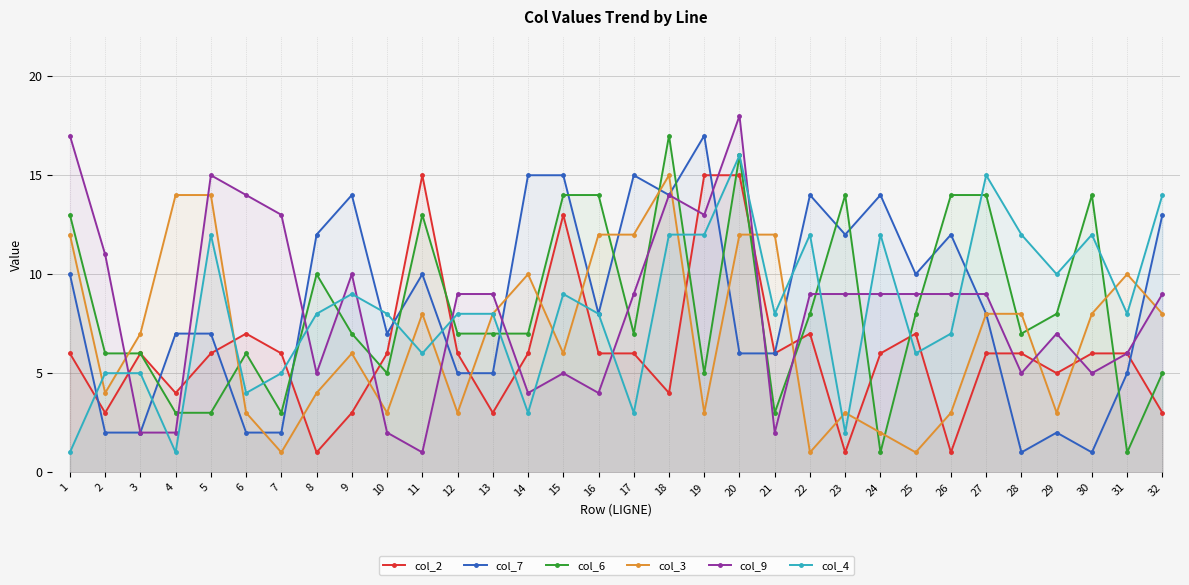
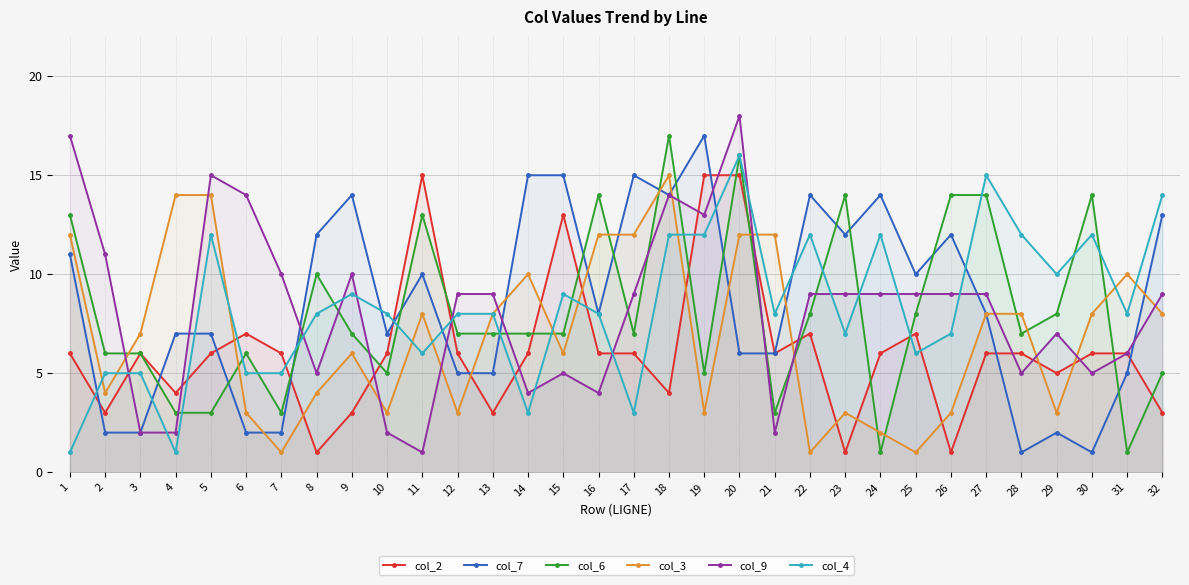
col_7, 1: 10 -> 11
col_4, 6: 4 -> 5
col_9, 7: 13 -> 10
col_6, 15: 14 -> 7
col_4, 23: 2 -> 7
